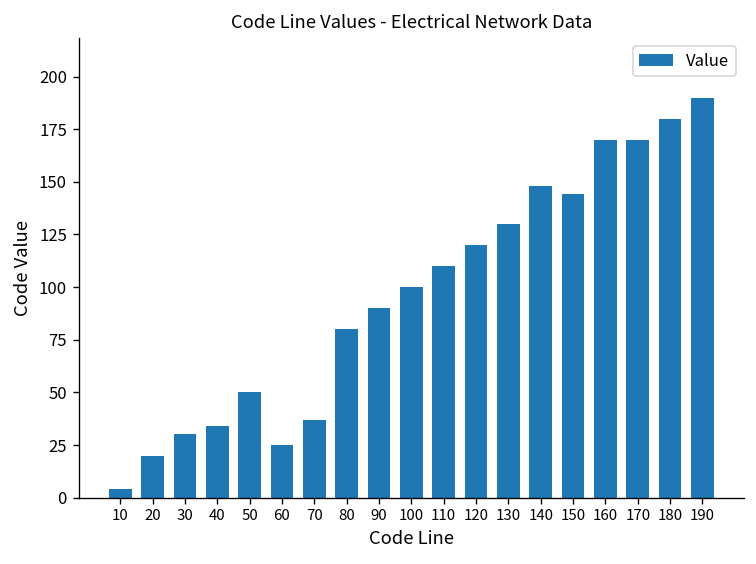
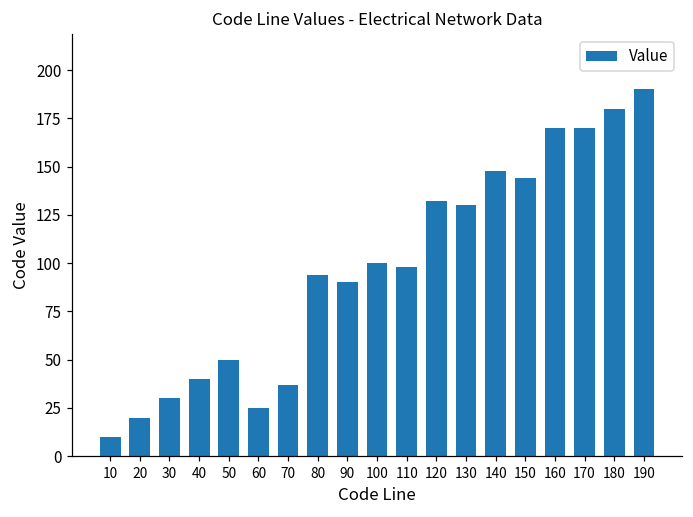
10: 4 -> 10
40: 34 -> 40
80: 80 -> 94
110: 110 -> 98
120: 120 -> 132
